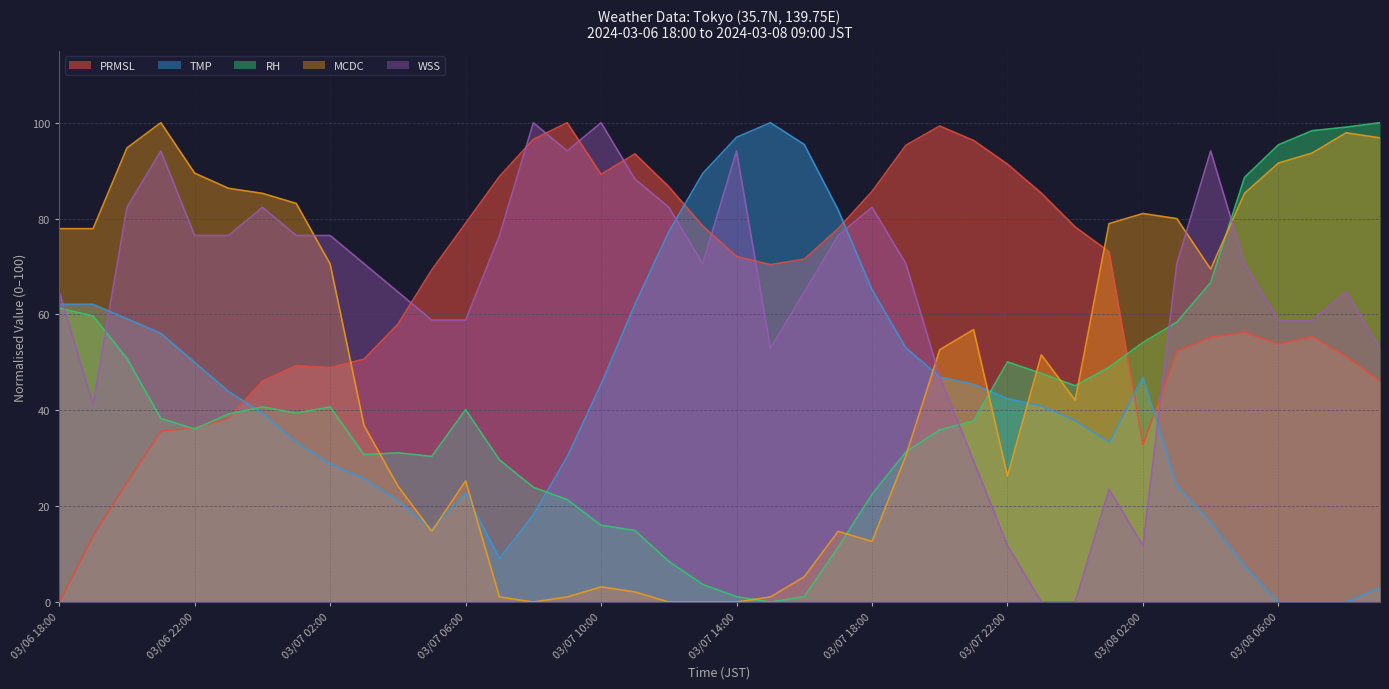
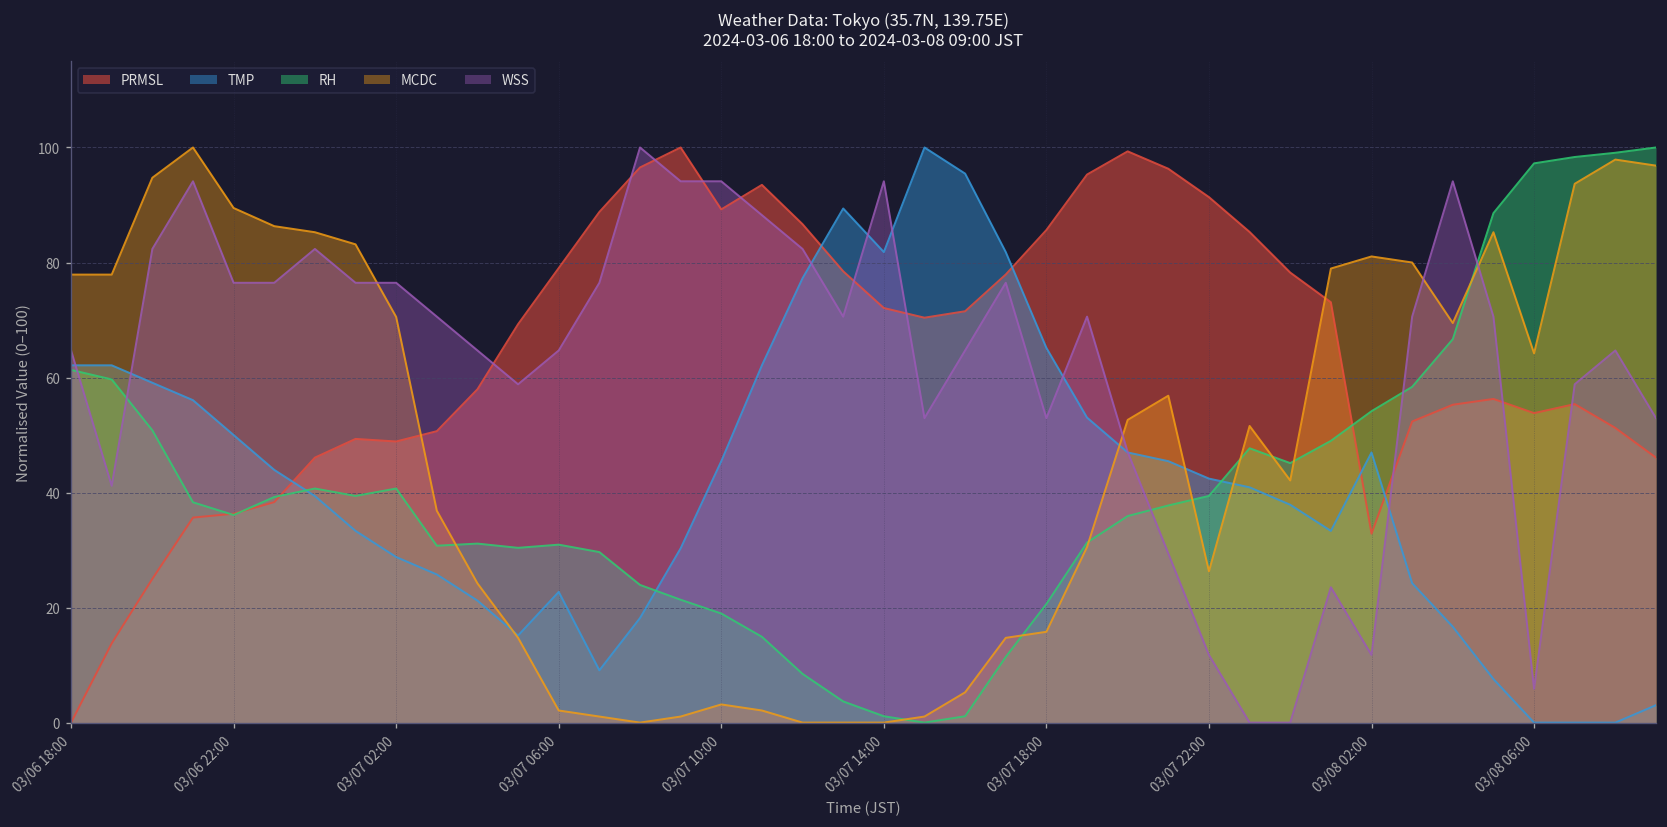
RH, 03/07 06:00: 40 -> 31
MCDC, 03/07 06:00: 25 -> 2
WSS, 03/07 06:00: 59 -> 65
RH, 03/07 10:00: 16 -> 19
WSS, 03/07 10:00: 100 -> 94
TMP, 03/07 14:00: 97 -> 82
RH, 03/07 18:00: 22 -> 21
MCDC, 03/07 18:00: 13 -> 16
WSS, 03/07 18:00: 82 -> 53
RH, 03/07 22:00: 50 -> 39
RH, 03/08 06:00: 95 -> 97
MCDC, 03/08 06:00: 92 -> 64
WSS, 03/08 06:00: 59 -> 6
